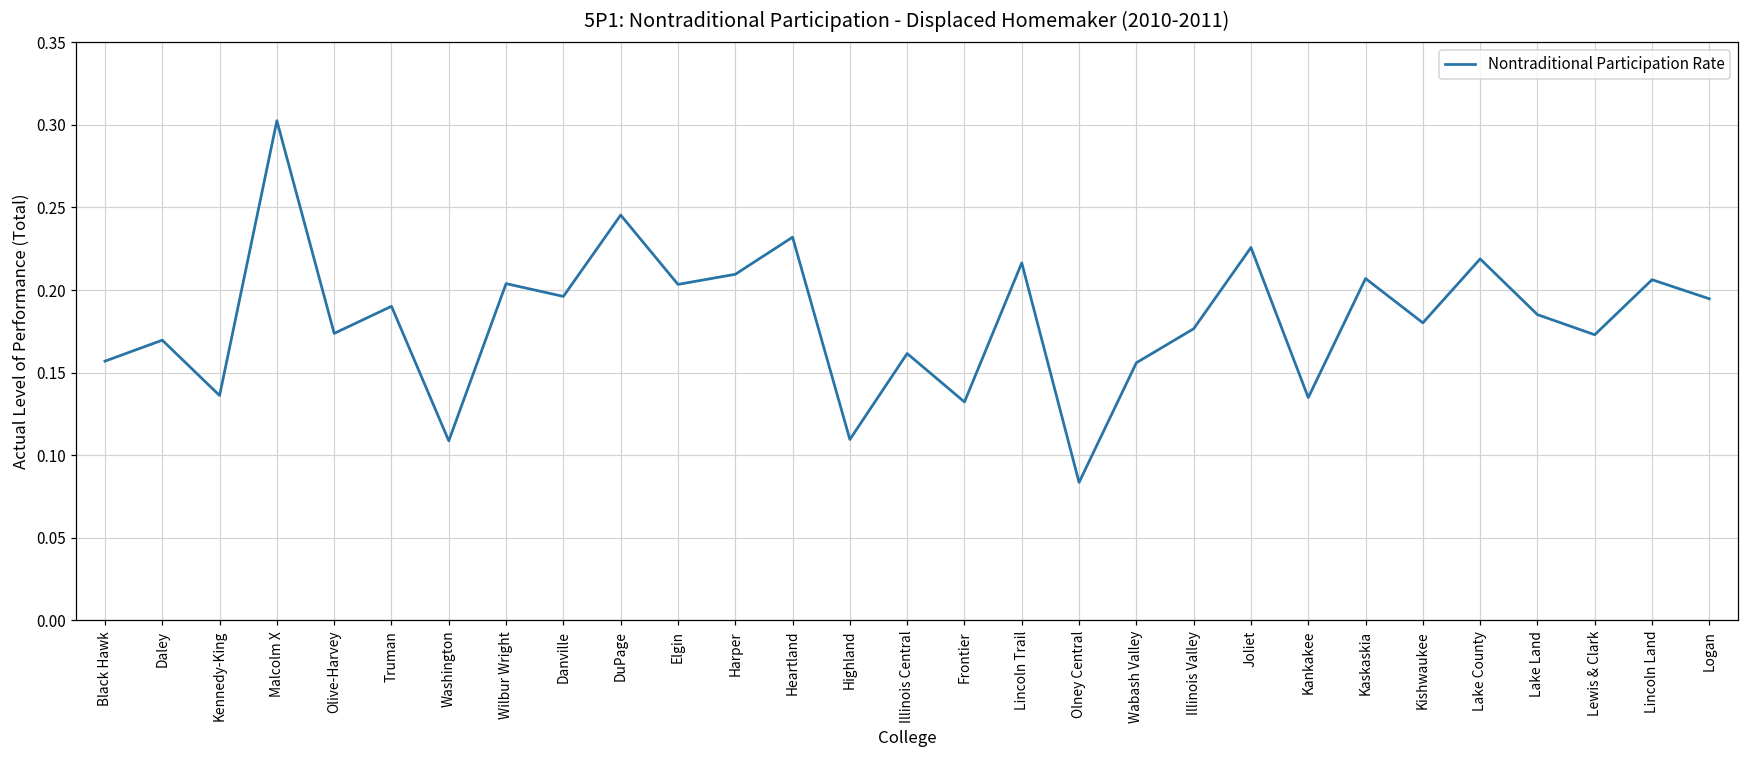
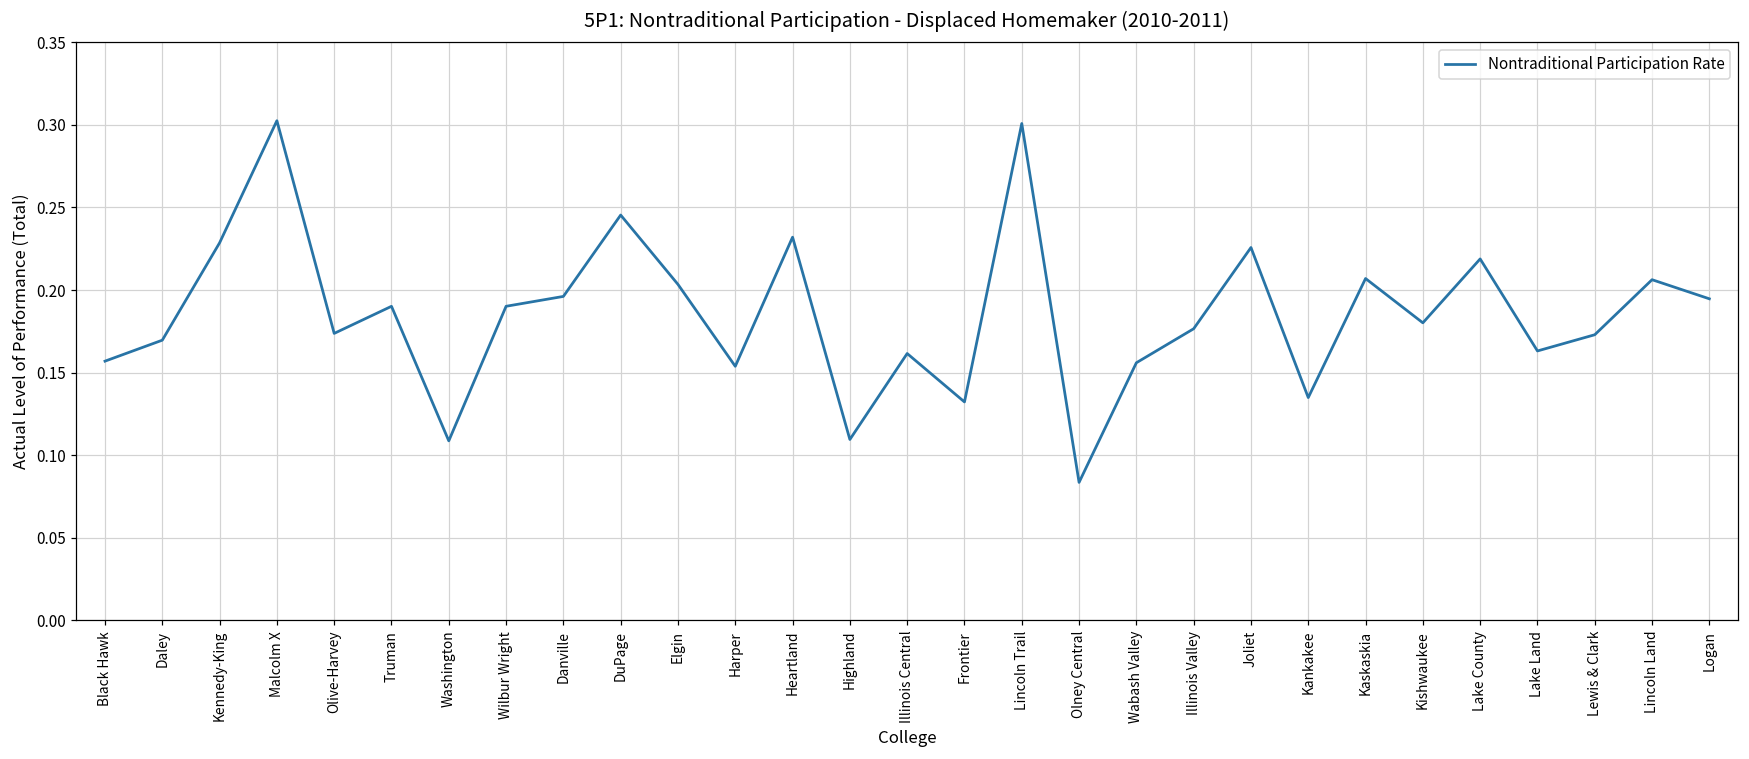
Kennedy-King: 0.136 -> 0.229
Wilbur Wright: 0.204 -> 0.190
Harper: 0.210 -> 0.154
Lincoln Trail: 0.216 -> 0.301
Lake Land: 0.185 -> 0.163
